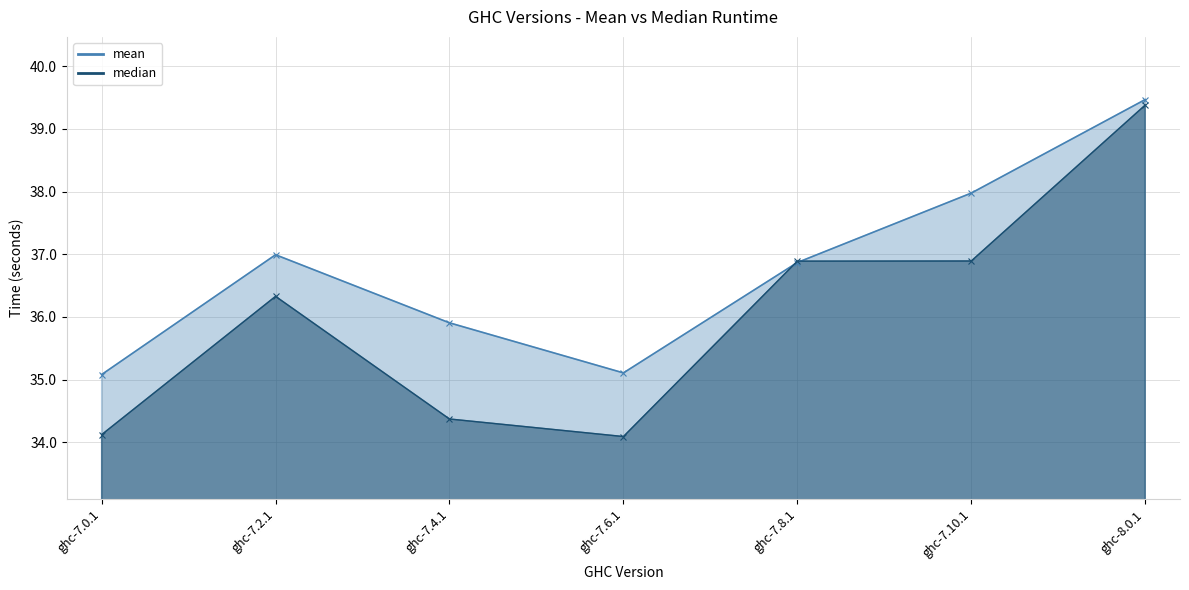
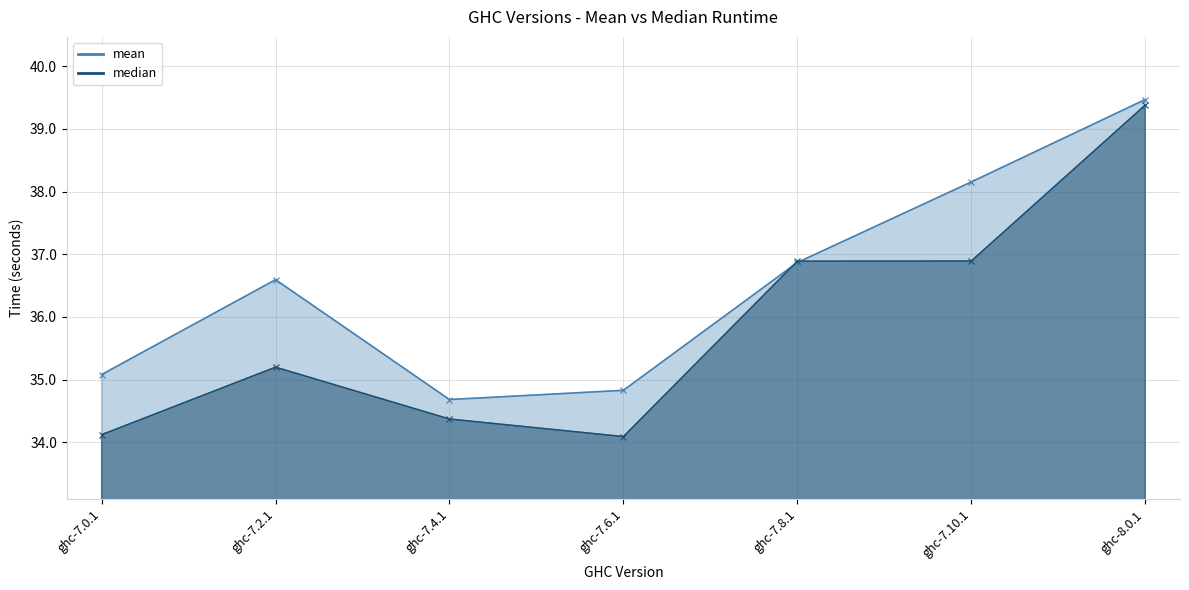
mean, ghc-7.2.1: 37.0 -> 36.6
median, ghc-7.2.1: 36.3 -> 35.2
mean, ghc-7.4.1: 35.9 -> 34.7
mean, ghc-7.6.1: 35.1 -> 34.8
mean, ghc-7.10.1: 38.0 -> 38.2
